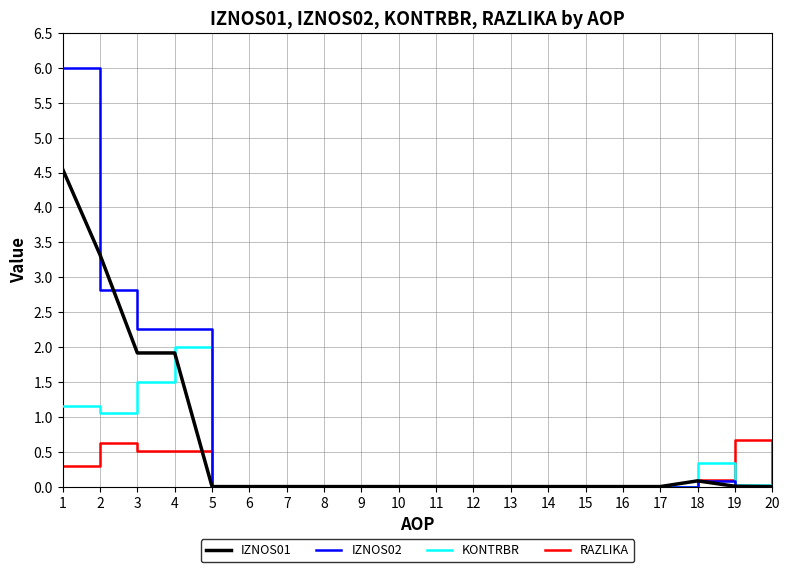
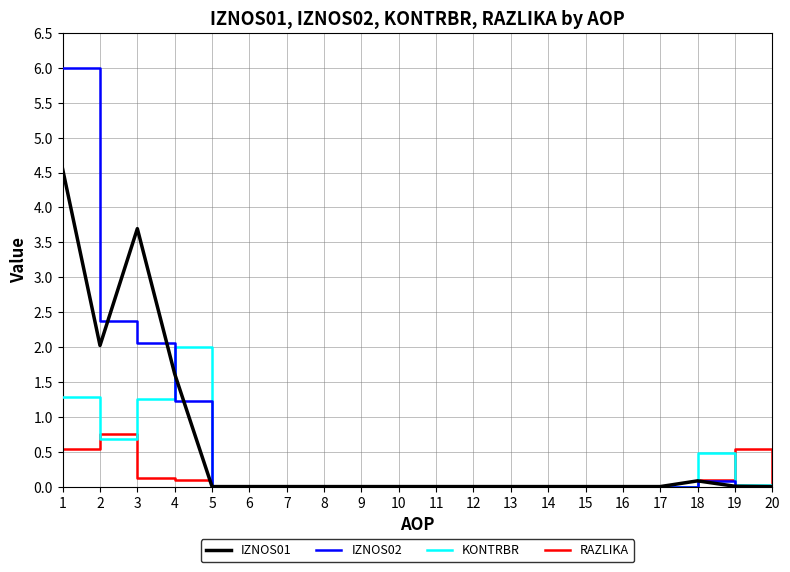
KONTRBR, 1: 1.2 -> 1.3
RAZLIKA, 1: 0.3 -> 0.5
IZNOS01, 2: 3.3 -> 2.0
IZNOS02, 2: 2.8 -> 2.4
KONTRBR, 2: 1.0 -> 0.7
RAZLIKA, 2: 0.6 -> 0.8
IZNOS01, 3: 1.9 -> 3.7
IZNOS02, 3: 2.3 -> 2.1
KONTRBR, 3: 1.5 -> 1.2
RAZLIKA, 3: 0.5 -> 0.1
IZNOS01, 4: 1.9 -> 1.6
IZNOS02, 4: 2.3 -> 1.2
RAZLIKA, 4: 0.5 -> 0.1
KONTRBR, 18: 0.3 -> 0.5
RAZLIKA, 19: 0.7 -> 0.5
